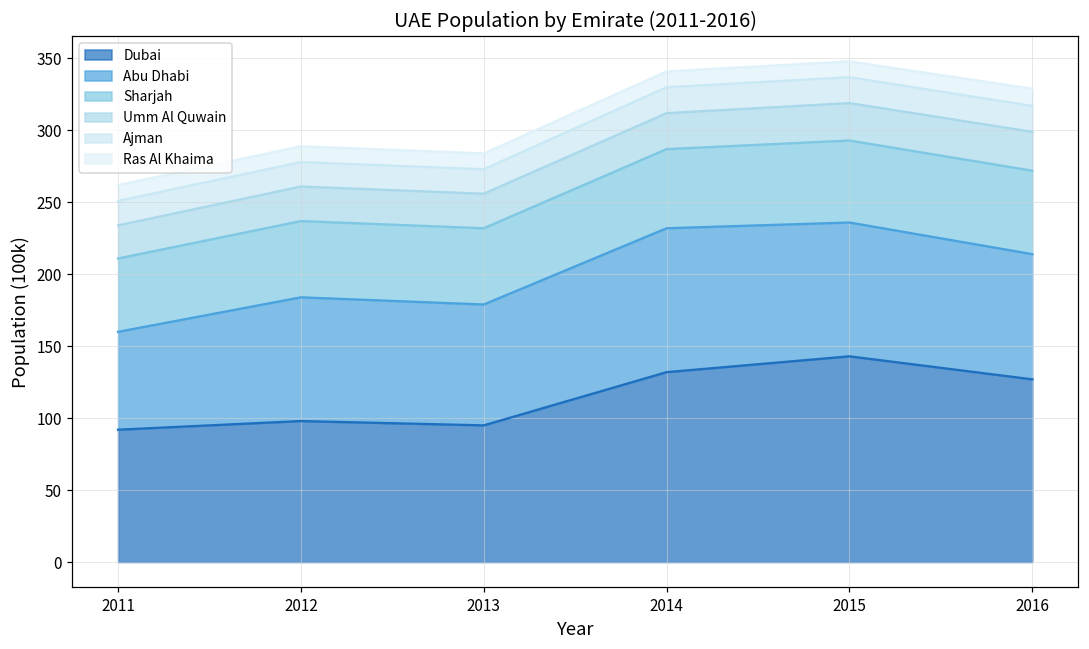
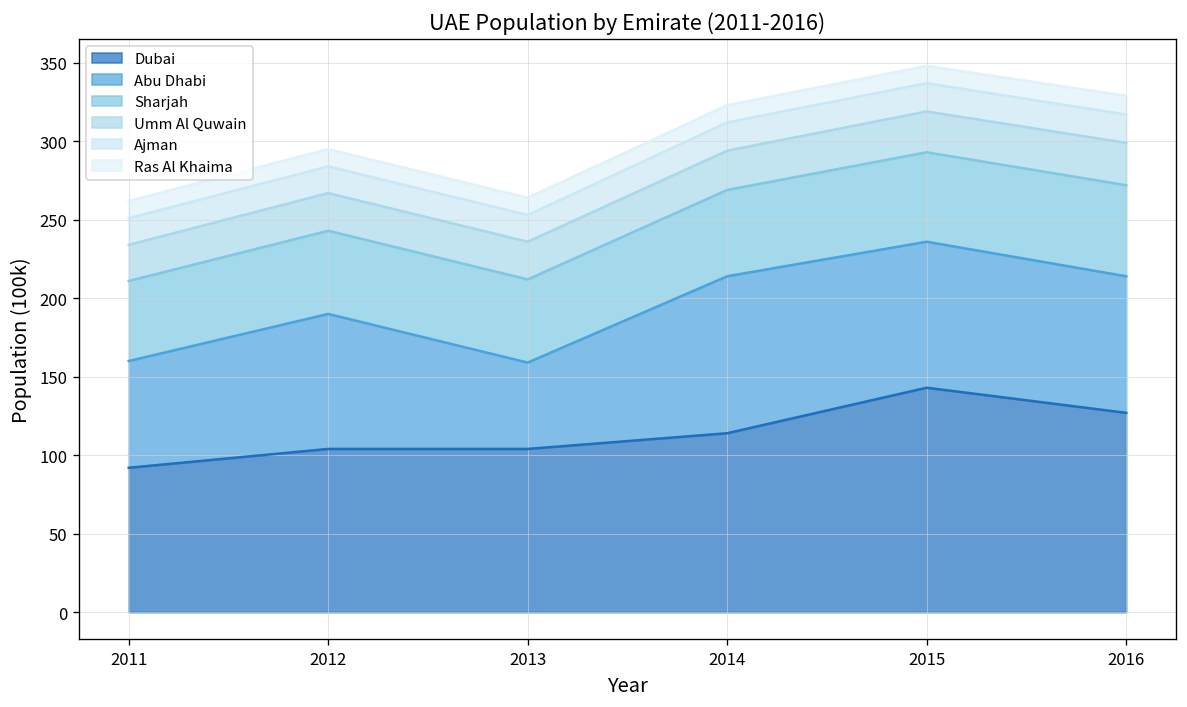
Dubai, 2012: 98 -> 104
Dubai, 2013: 95 -> 104
Abu Dhabi, 2013: 84 -> 55
Dubai, 2014: 132 -> 114
